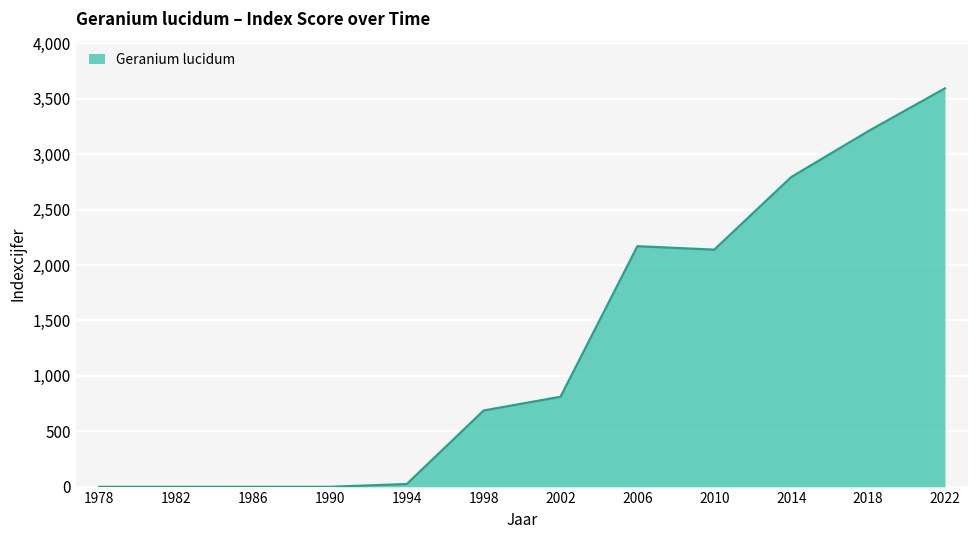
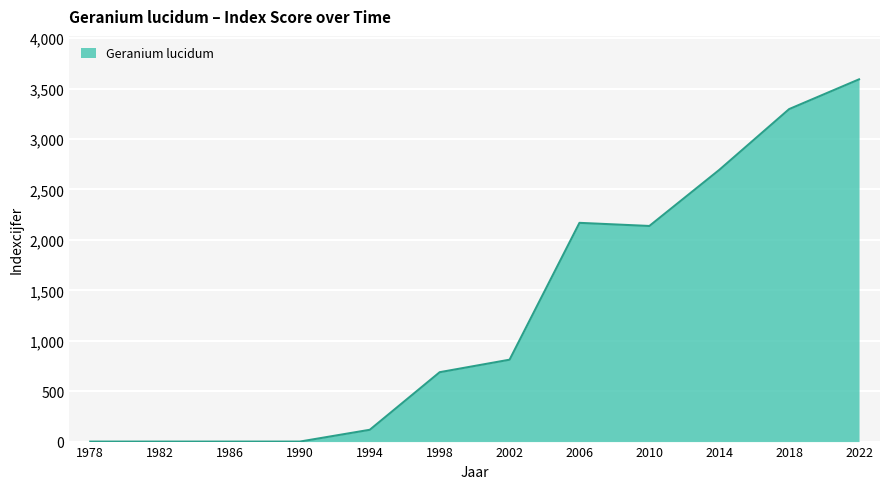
1994: 30 -> 120
2014: 2,790 -> 2,690
2018: 3,210 -> 3,300
